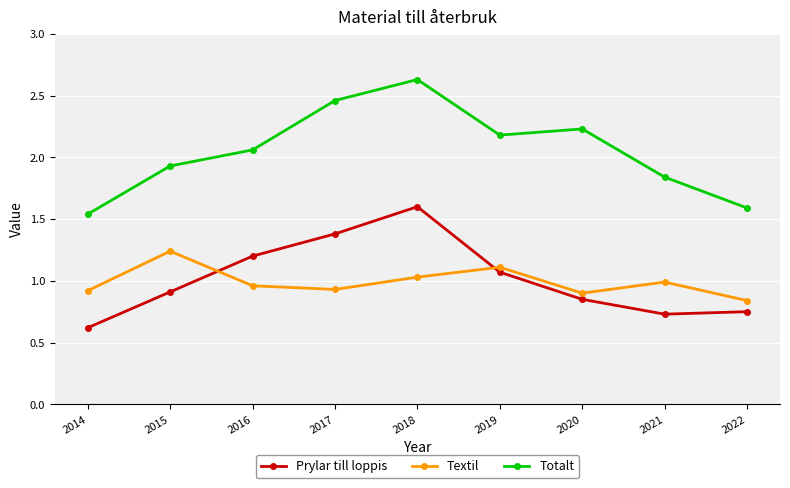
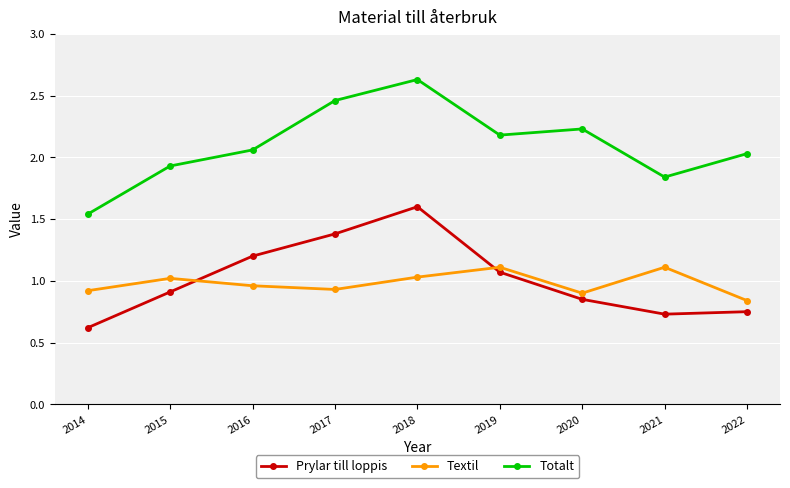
Textil, 2015: 1.24 -> 1.02
Textil, 2021: 0.99 -> 1.11
Totalt, 2022: 1.59 -> 2.03
